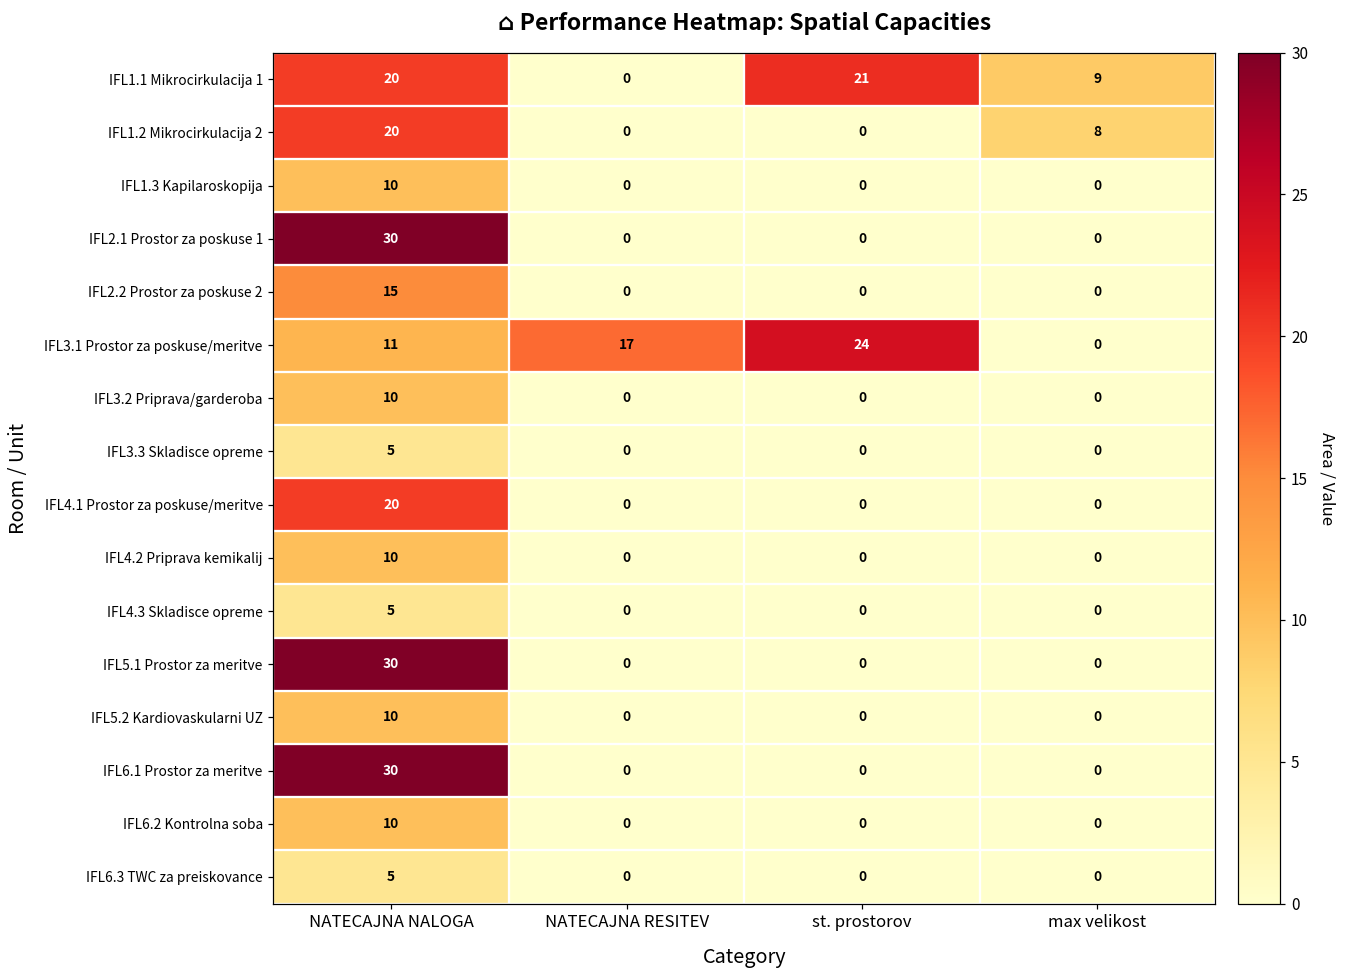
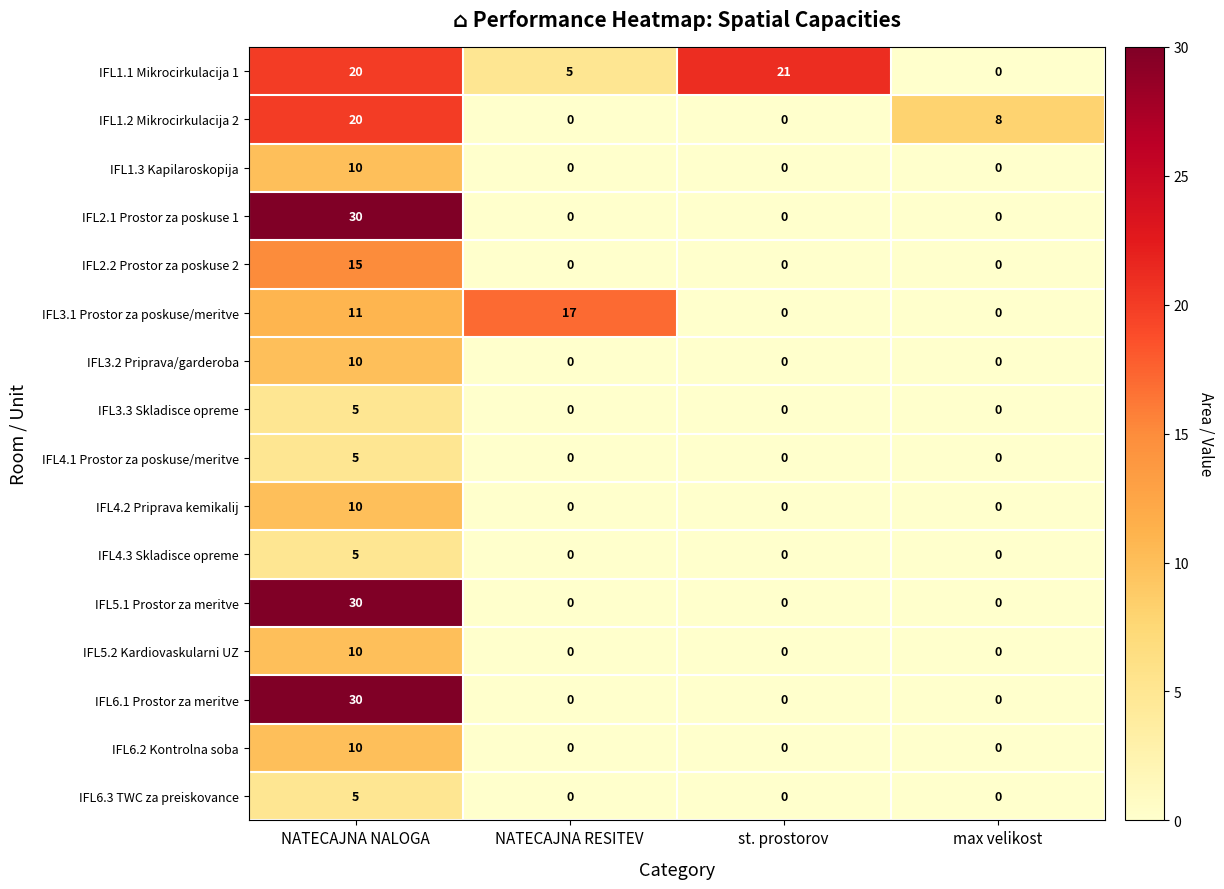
IFL1.1 Mikrocirkulacija 1, NATECAJNA RESITEV: 0 -> 5
IFL1.1 Mikrocirkulacija 1, max velikost: 9 -> 0
IFL3.1 Prostor za poskuse/meritve, st. prostorov: 24 -> 0
IFL4.1 Prostor za poskuse/meritve, NATECAJNA NALOGA: 20 -> 5
